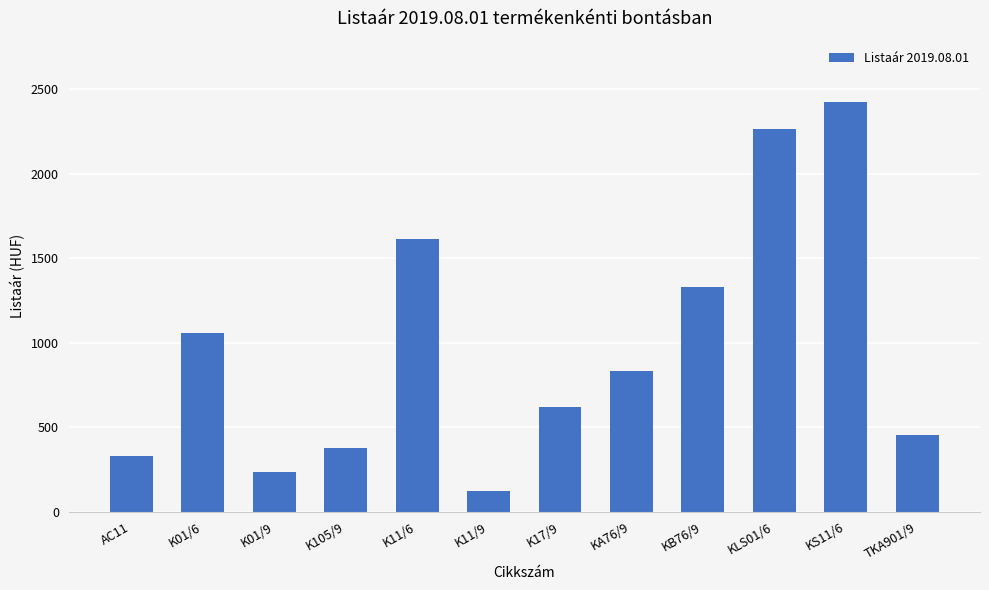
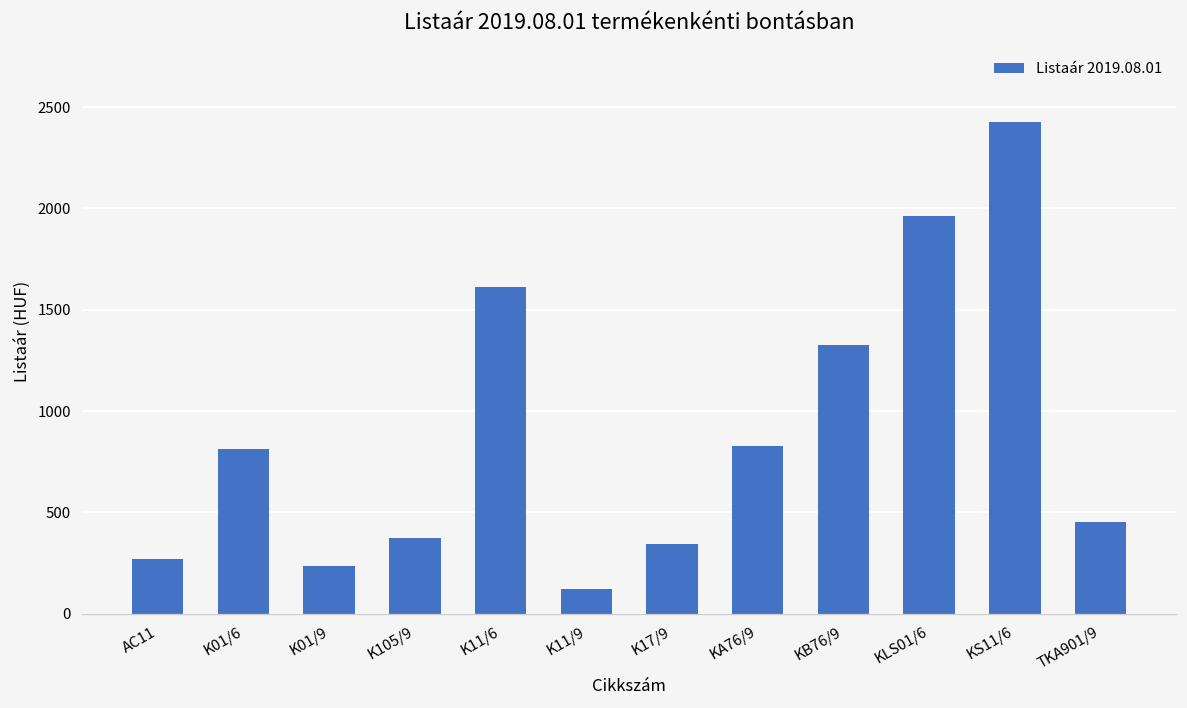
AC11: 330 -> 270
K01/6: 1060 -> 810
K17/9: 620 -> 340
KLS01/6: 2270 -> 1960
